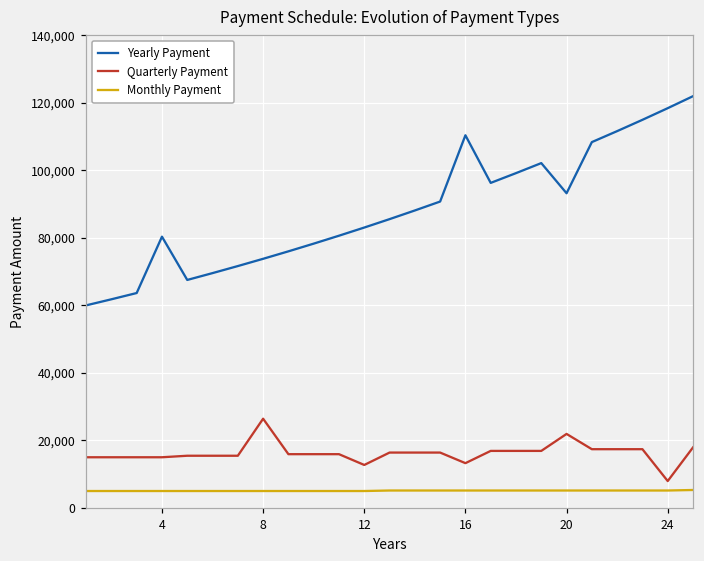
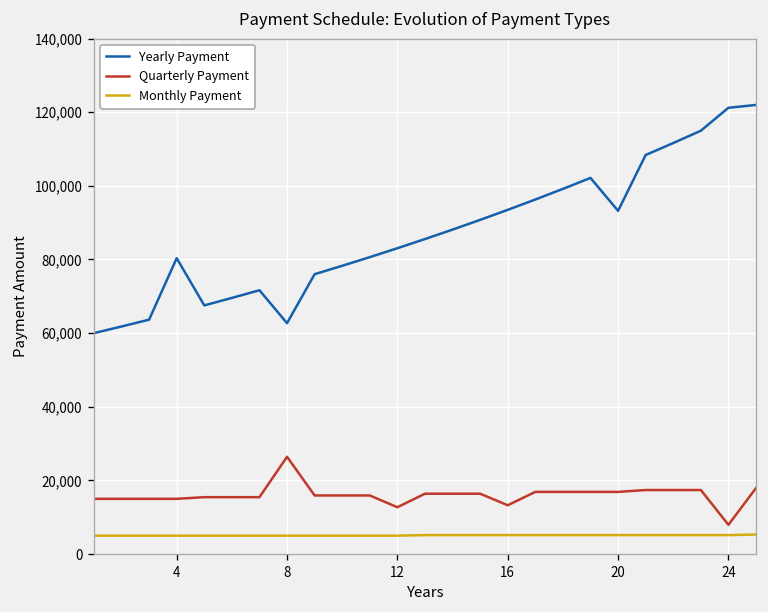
Yearly Payment, 8: 74,000 -> 63,000
Yearly Payment, 16: 110,000 -> 93,000
Quarterly Payment, 20: 22,000 -> 17,000
Yearly Payment, 24: 118,000 -> 121,000
